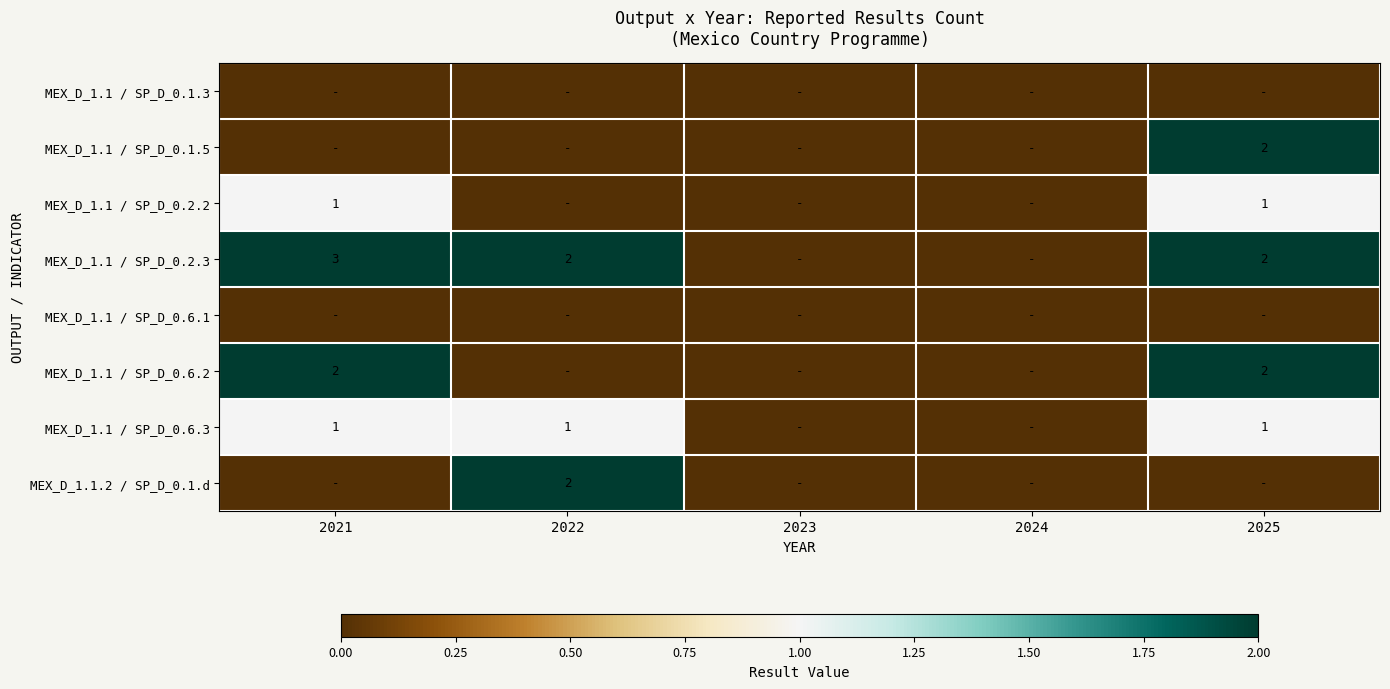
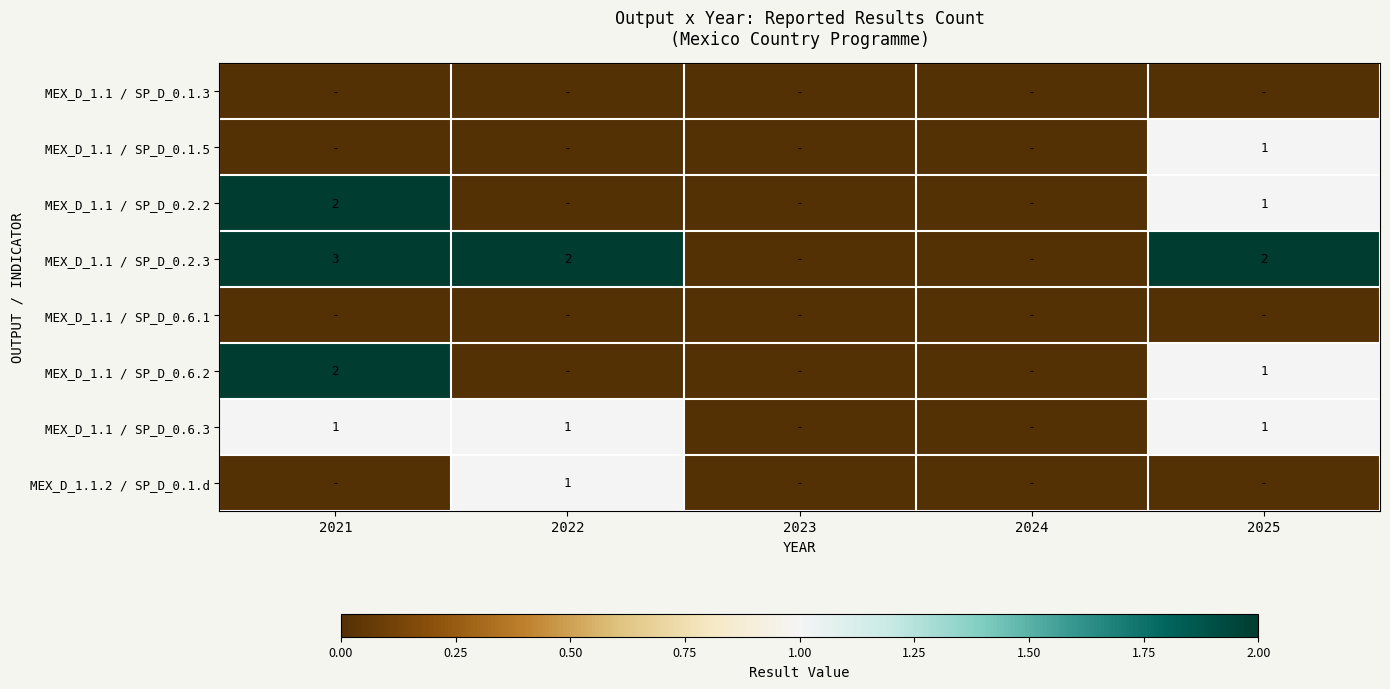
MEX_D_1.1 / SP_D_0.1.5, 2025: 2 -> 1
MEX_D_1.1 / SP_D_0.2.2, 2021: 1 -> 2
MEX_D_1.1 / SP_D_0.6.2, 2025: 2 -> 1
MEX_D_1.1.2 / SP_D_0.1.d, 2022: 2 -> 1
